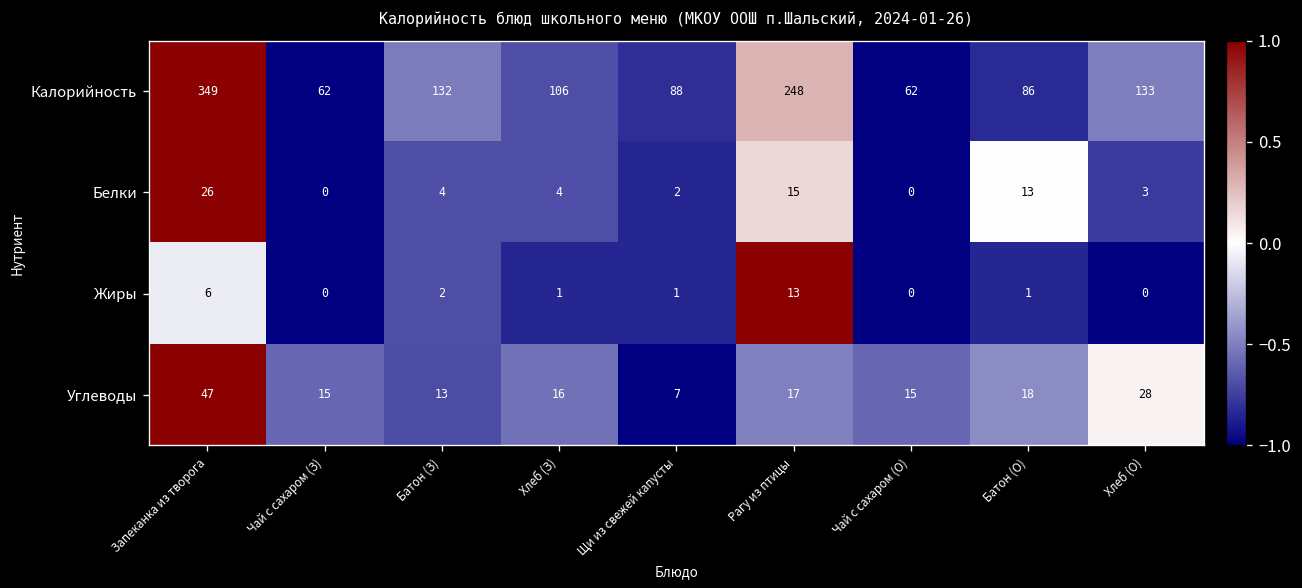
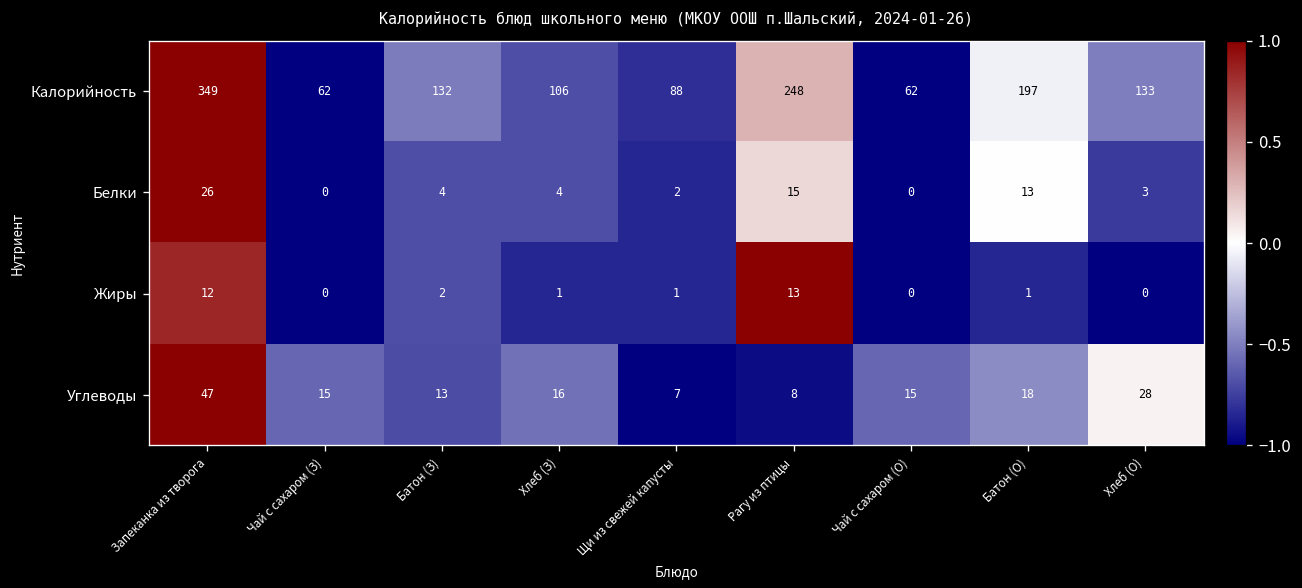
Калорийность, Батон (О): 86 -> 197
Жиры, Запеканка из творога: 6 -> 12
Углеводы, Рагу из птицы: 17 -> 8
